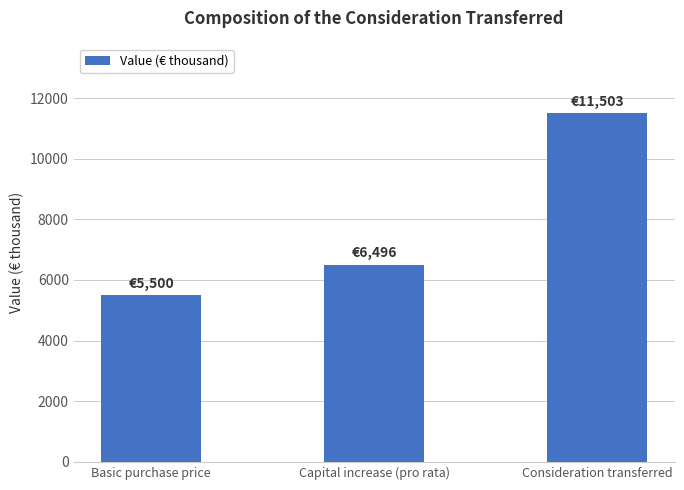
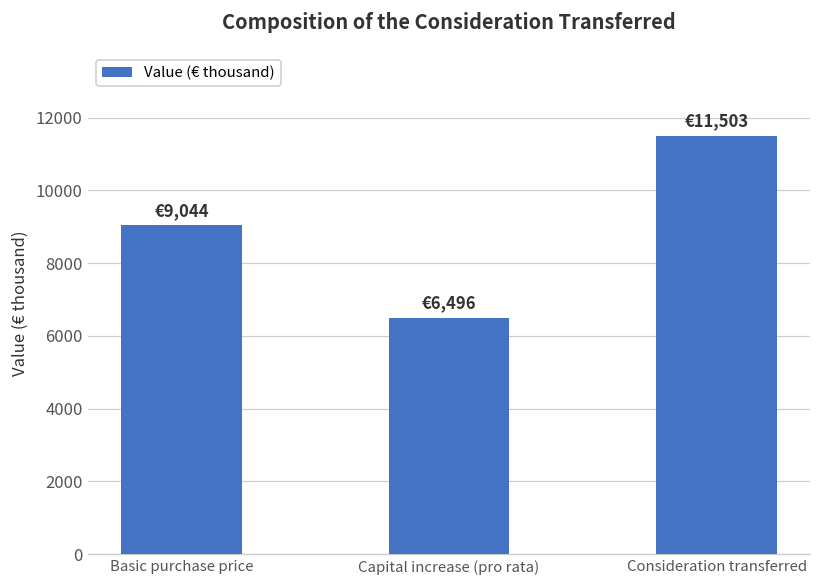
Basic purchase price: €5,500 -> €9,044
